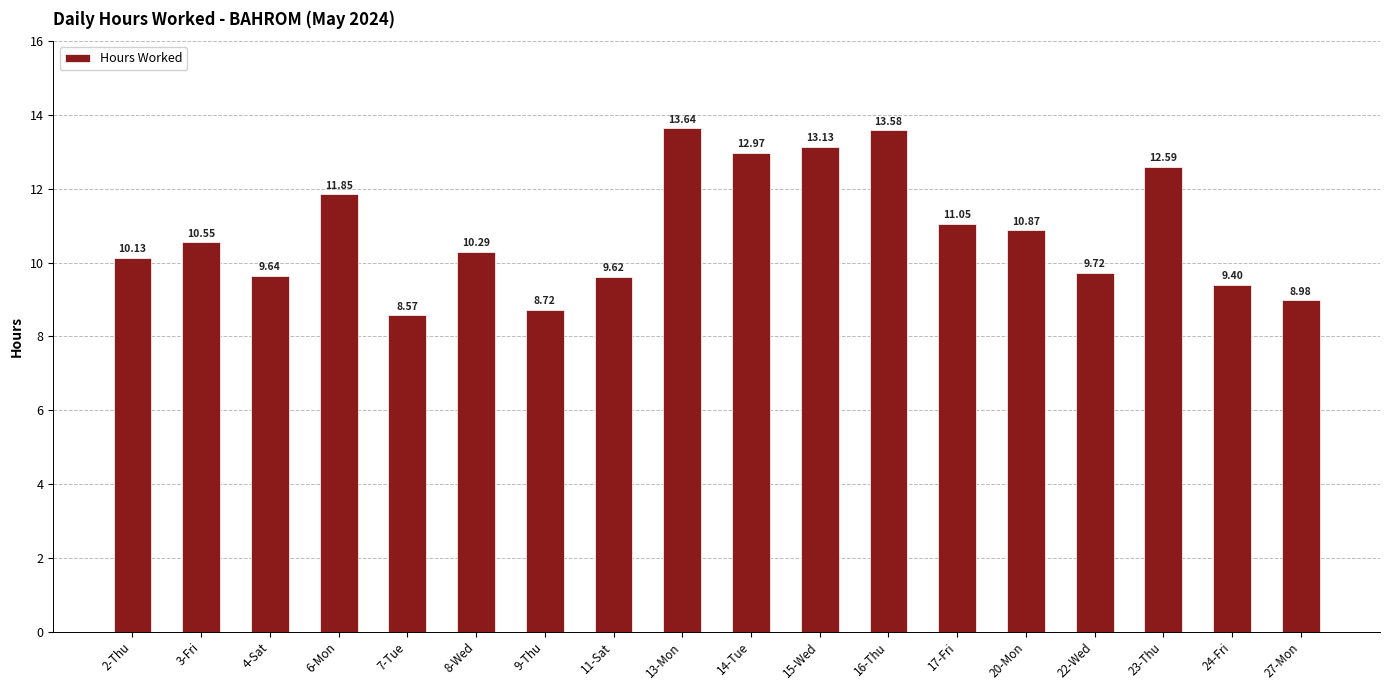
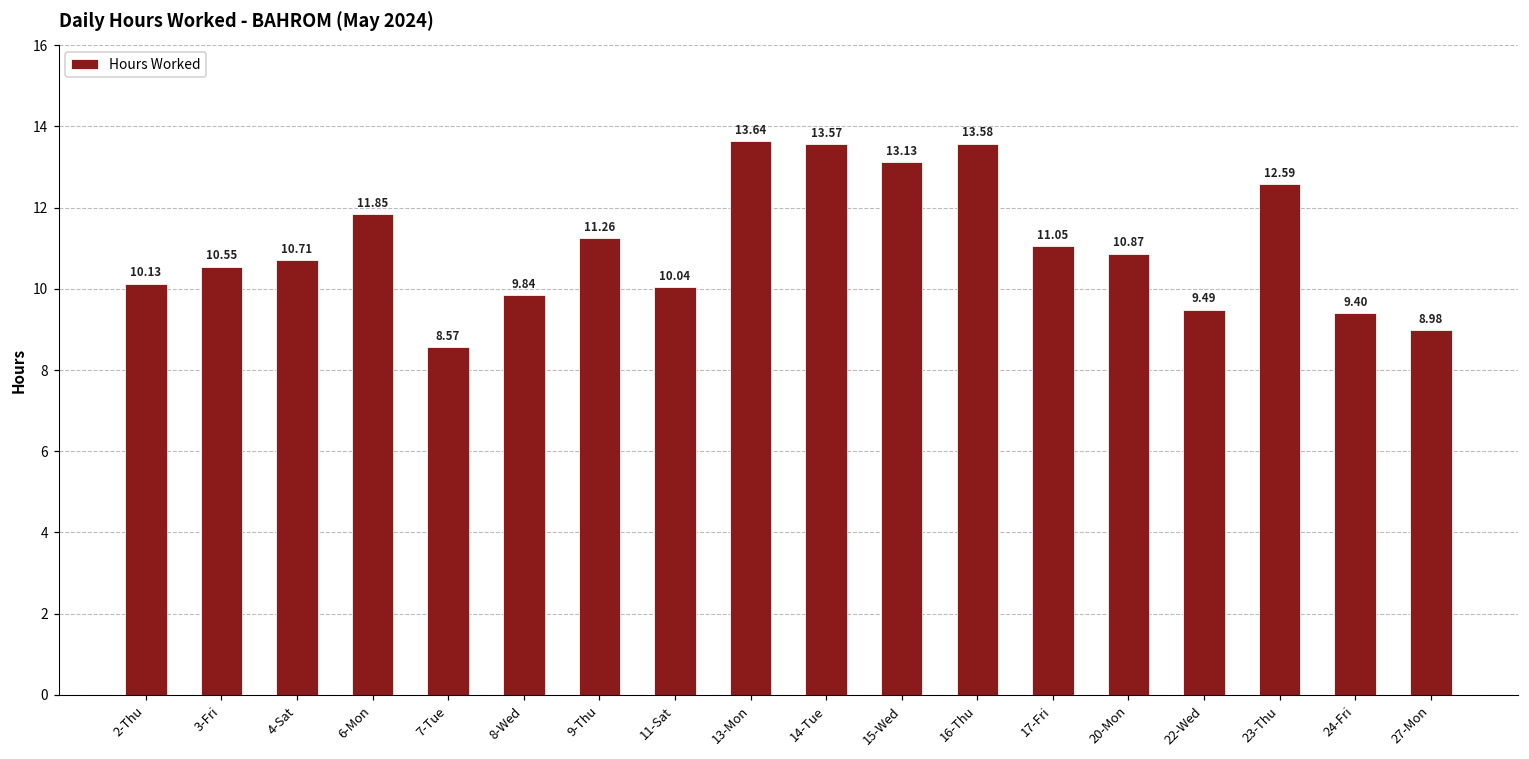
4-Sat: 9.64 -> 10.71
8-Wed: 10.29 -> 9.84
9-Thu: 8.72 -> 11.26
11-Sat: 9.62 -> 10.04
14-Tue: 12.97 -> 13.57
22-Wed: 9.72 -> 9.49
